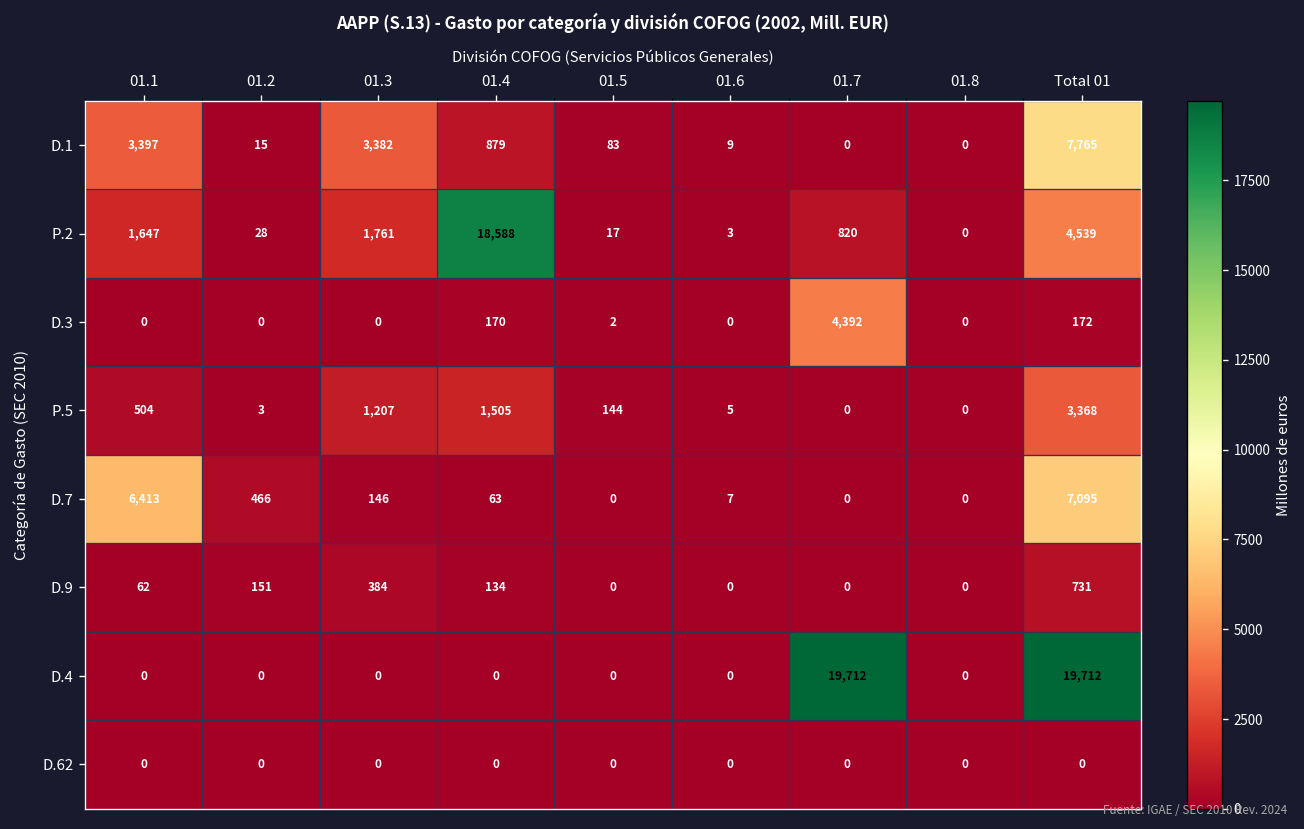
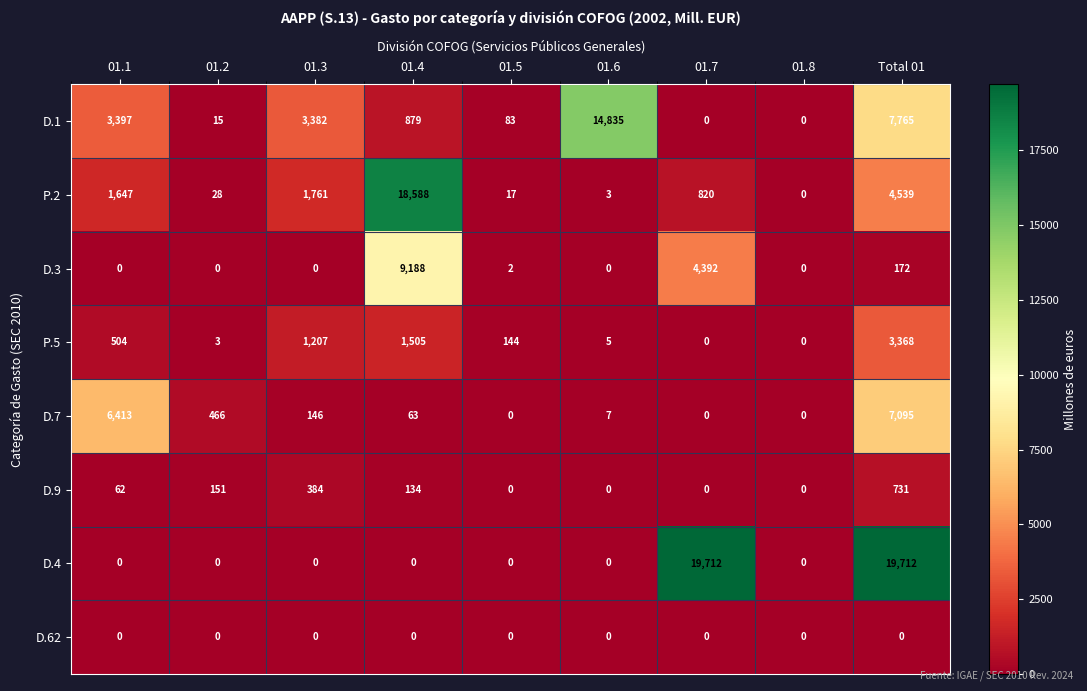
D.1, 01.6: 9 -> 14,835
D.3, 01.4: 170 -> 9,188
